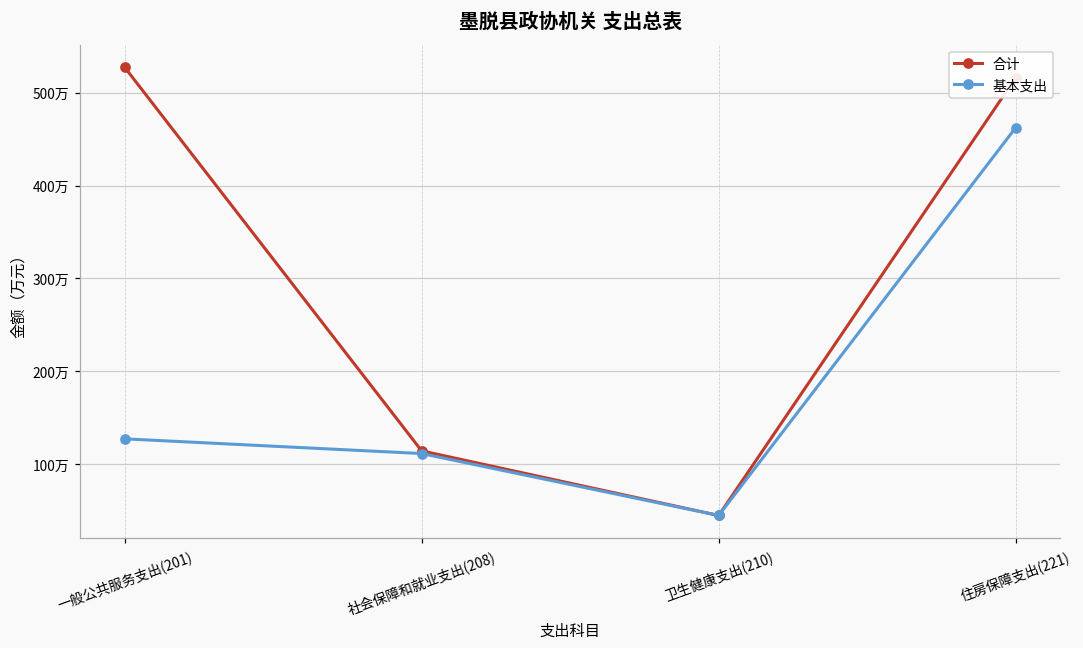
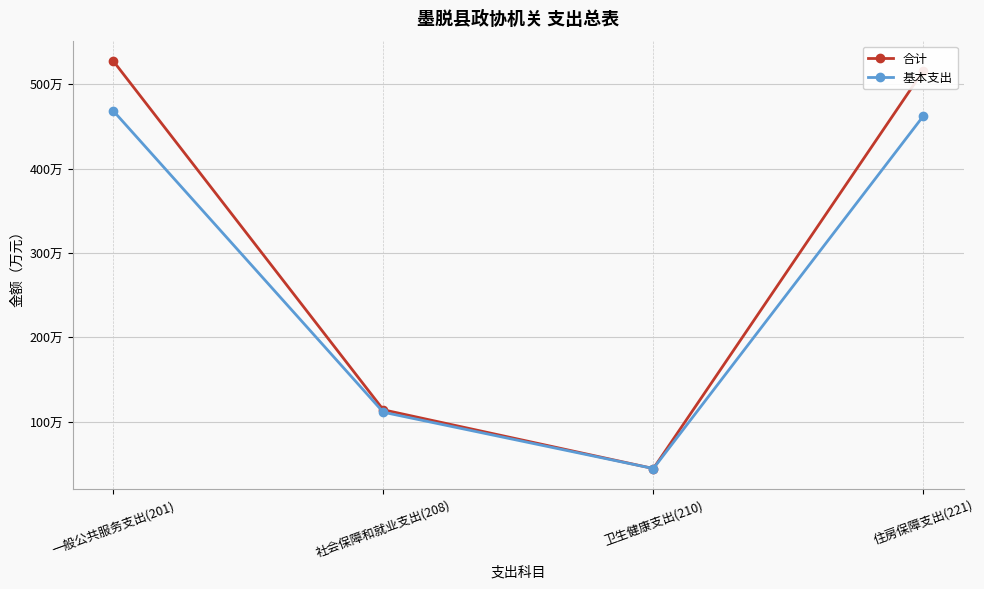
基本支出, 一般公共服务支出(201): 130万 -> 470万
